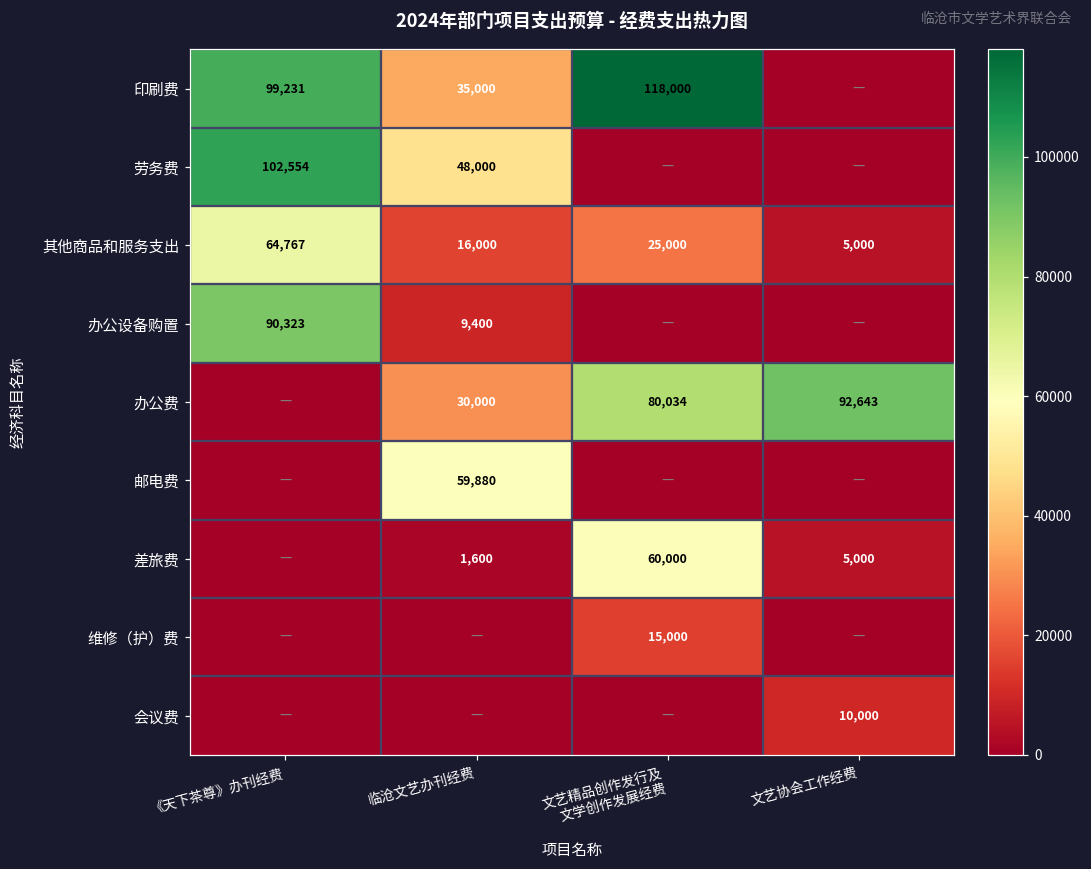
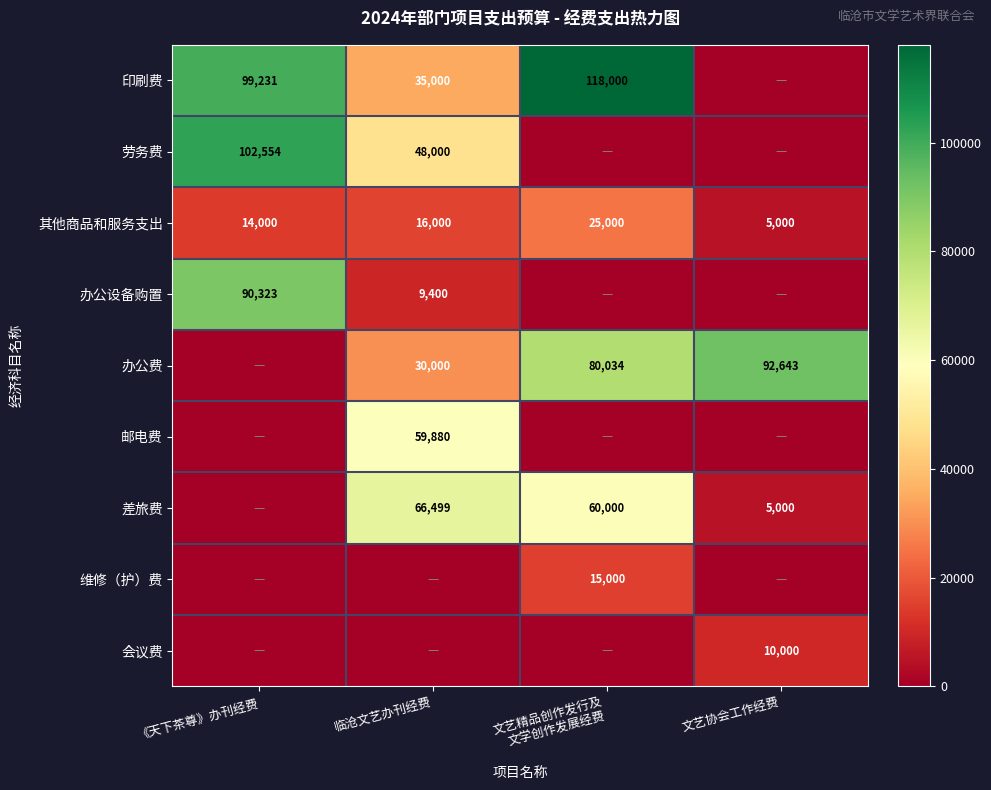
其他商品和服务支出, 《天下茶尊》办刊经费: 64,767 -> 14,000
差旅费, 临沧文艺办刊经费: 1,600 -> 66,499
